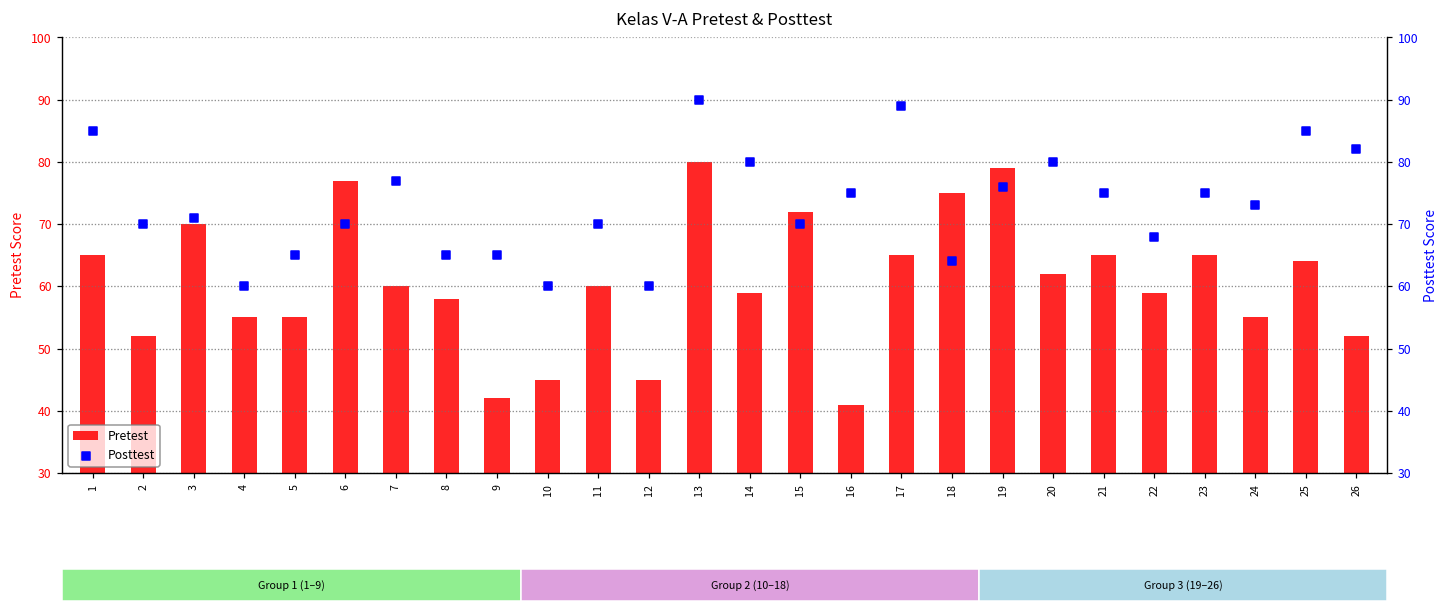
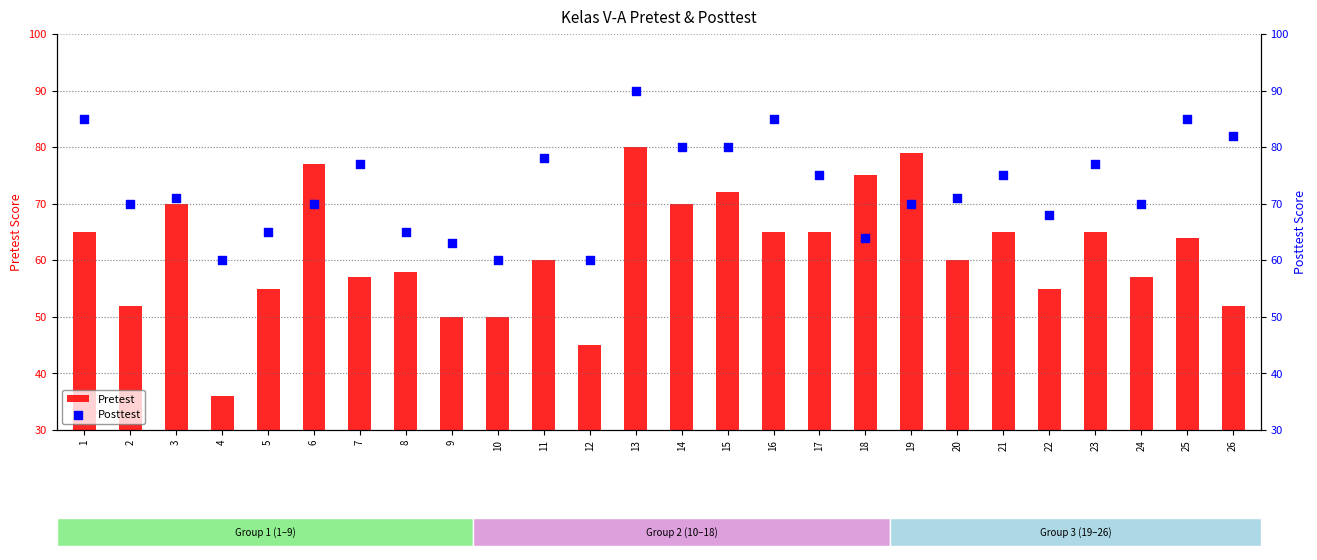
Kelas V-A Pretest & Posttest, Pretest, 4: 55 -> 36
Kelas V-A Pretest & Posttest, Pretest, 7: 60 -> 57
Kelas V-A Pretest & Posttest, Pretest, 9: 42 -> 50
Kelas V-A Pretest & Posttest, Pretest, 10: 45 -> 50
Kelas V-A Pretest & Posttest, Pretest, 14: 59 -> 70
Kelas V-A Pretest & Posttest, Pretest, 16: 41 -> 65
Kelas V-A Pretest & Posttest, Pretest, 20: 62 -> 60
Kelas V-A Pretest & Posttest, Pretest, 22: 59 -> 55
Kelas V-A Pretest & Posttest, Pretest, 24: 55 -> 57
Kelas V-A Pretest & Posttest, Posttest, 9: 65 -> 63
Kelas V-A Pretest & Posttest, Posttest, 11: 70 -> 78
Kelas V-A Pretest & Posttest, Posttest, 15: 70 -> 80
Kelas V-A Pretest & Posttest, Posttest, 16: 75 -> 85
Kelas V-A Pretest & Posttest, Posttest, 17: 89 -> 75
Kelas V-A Pretest & Posttest, Posttest, 19: 76 -> 70
Kelas V-A Pretest & Posttest, Posttest, 20: 80 -> 71
Kelas V-A Pretest & Posttest, Posttest, 23: 75 -> 77
Kelas V-A Pretest & Posttest, Posttest, 24: 73 -> 70
